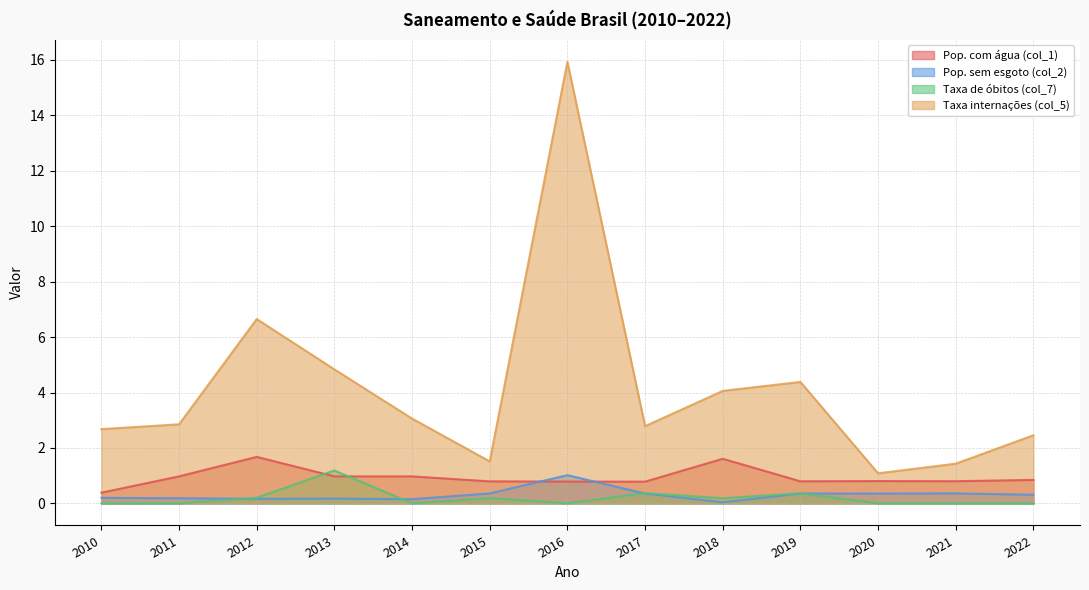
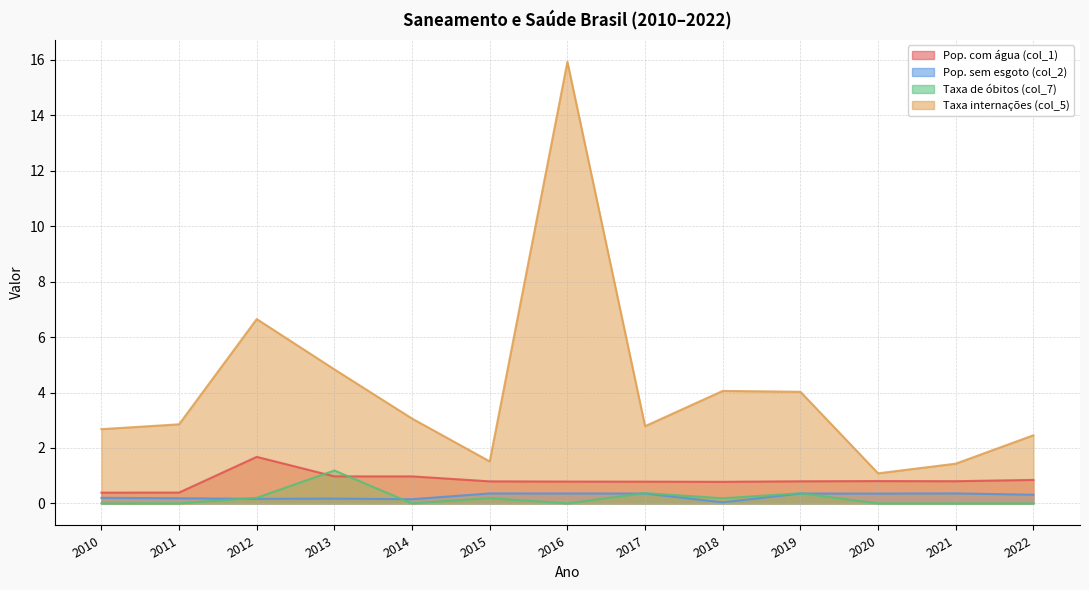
Pop. com água (col_1), 2011: 1.0 -> 0.4
Pop. sem esgoto (col_2), 2016: 1.0 -> 0.4
Pop. com água (col_1), 2018: 1.6 -> 0.8
Taxa internações (col_5), 2019: 4.4 -> 4.0
